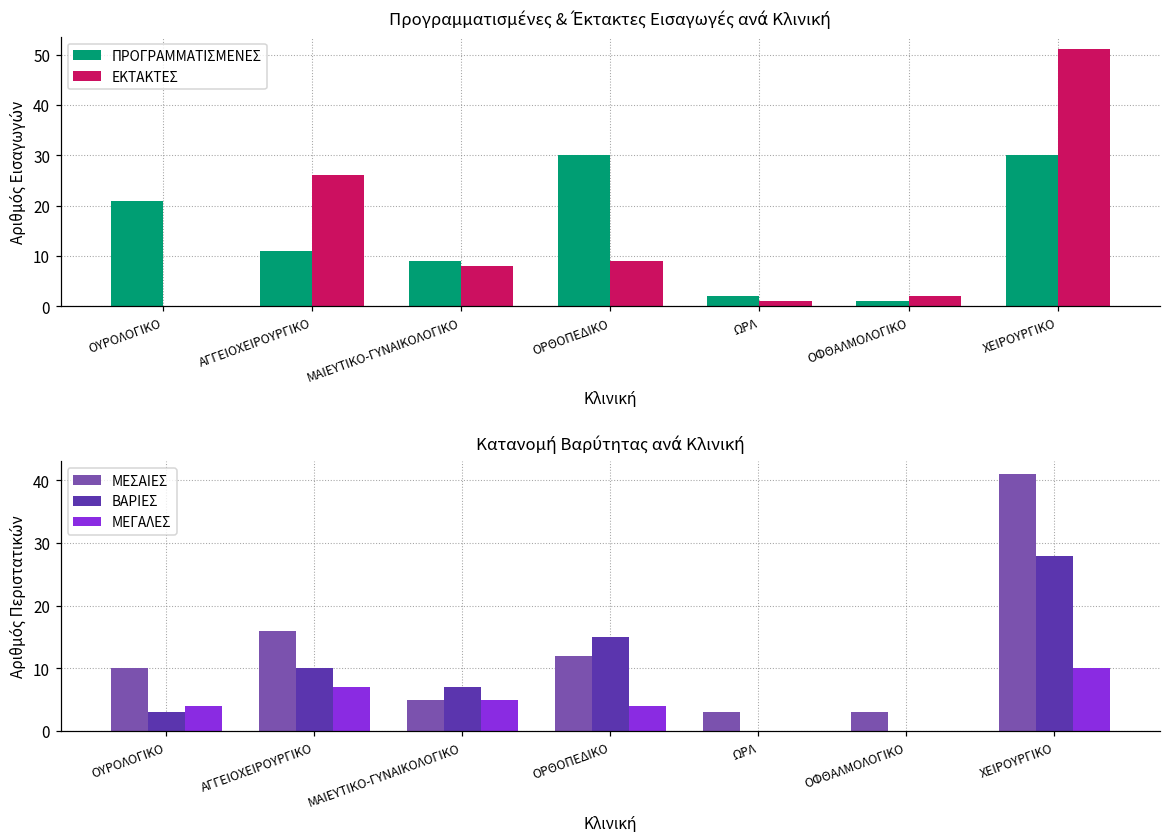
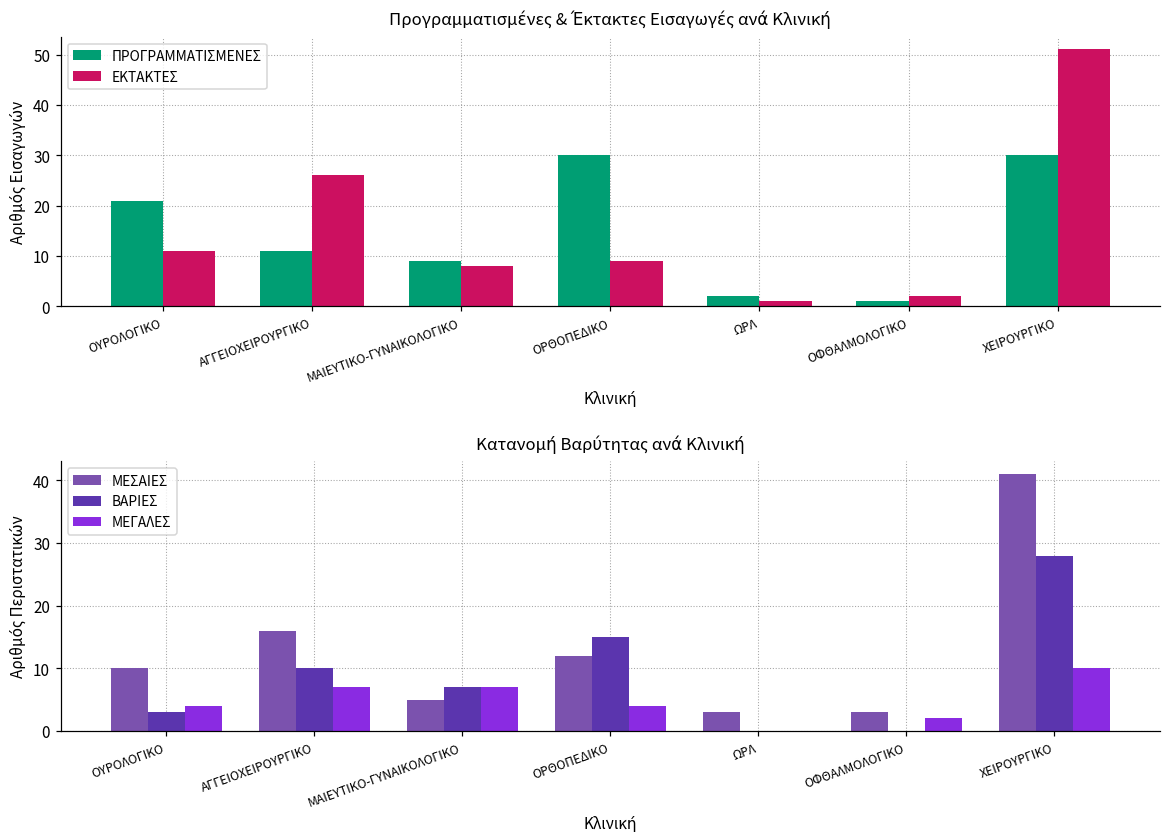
Προγραμματισμένες & Έκτακτες Εισαγωγές ανά Κλινική, ΕΚΤΑΚΤΕΣ, ΟΥΡΟΛΟΓΙΚΟ: 0 -> 11
Κατανομή Βαρύτητας ανά Κλινική, ΜΕΓΑΛΕΣ, ΜΑΙΕΥΤΙΚΟ-ΓΥΝΑΙΚΟΛΟΓΙΚΟ: 5 -> 7
Κατανομή Βαρύτητας ανά Κλινική, ΜΕΓΑΛΕΣ, ΟΦΘΑΛΜΟΛΟΓΙΚΟ: 0 -> 2
